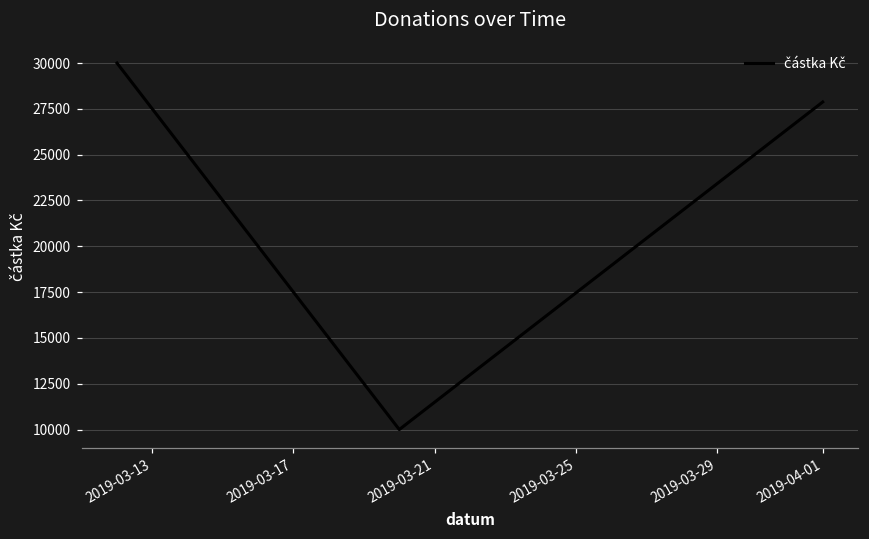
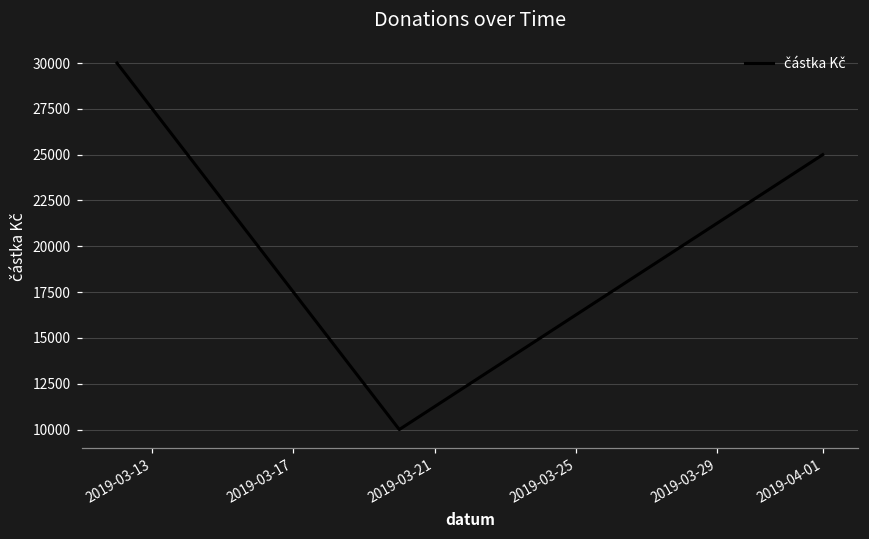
2019-04-01: 27900 -> 25000
